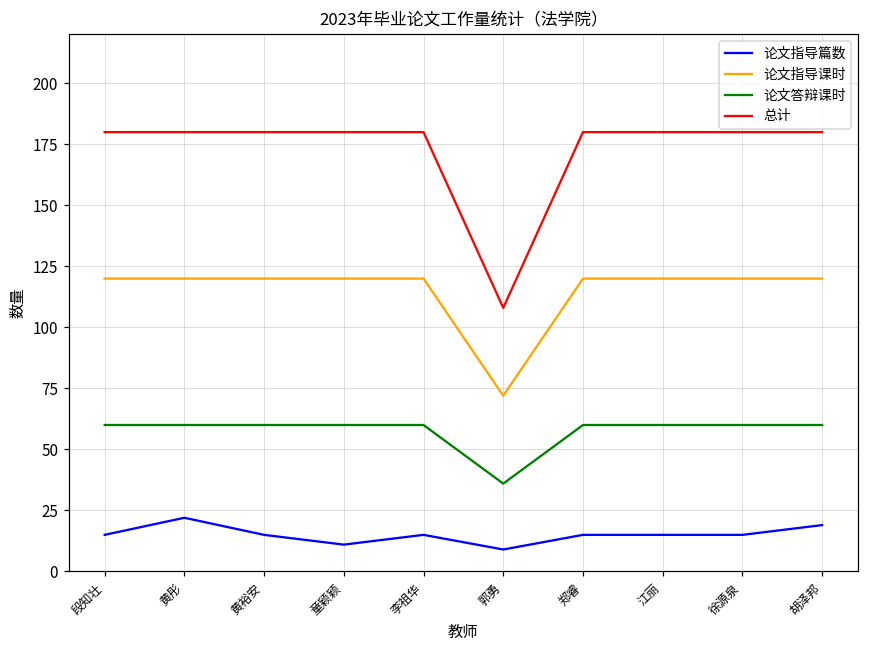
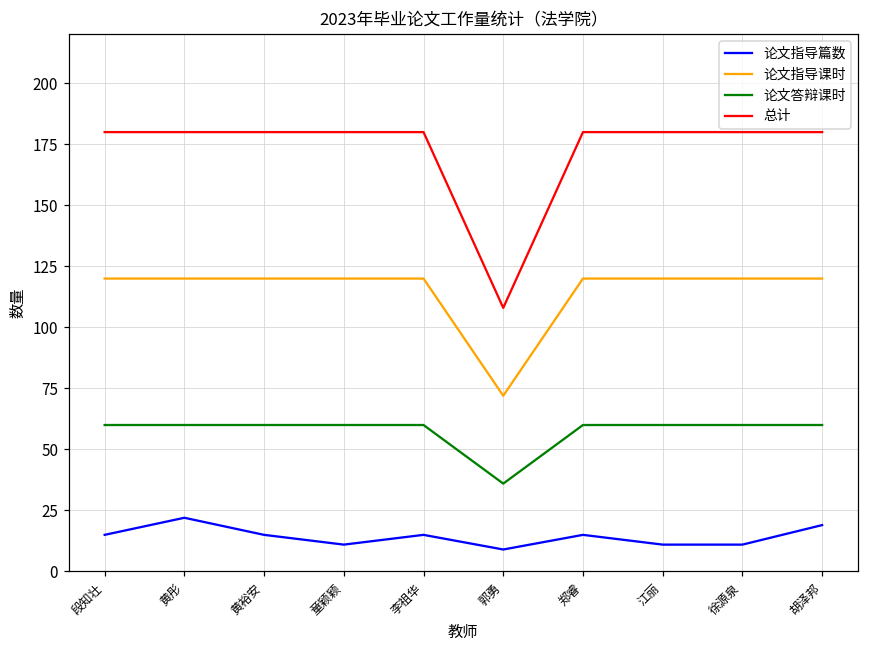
论文指导篇数, 江丽: 15 -> 11
论文指导篇数, 徐源泉: 15 -> 11
